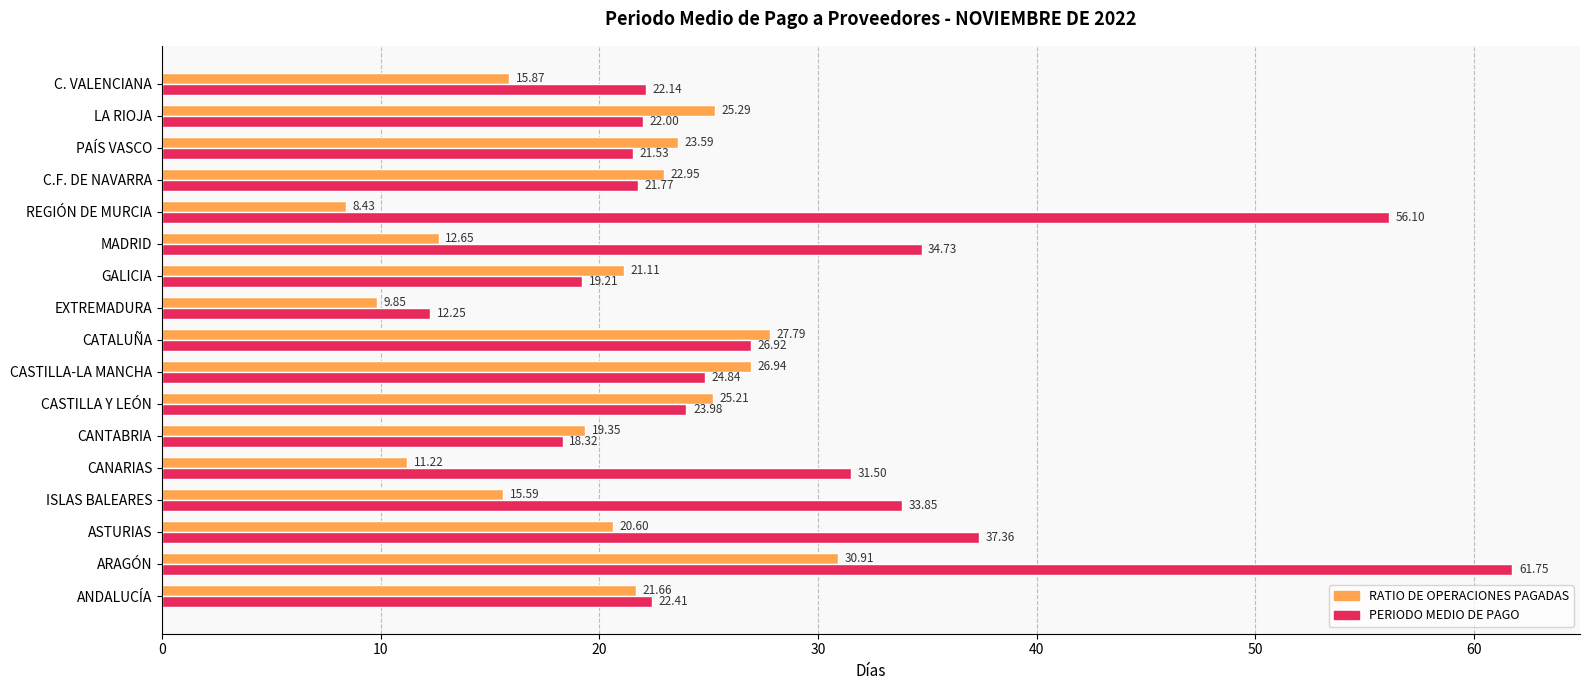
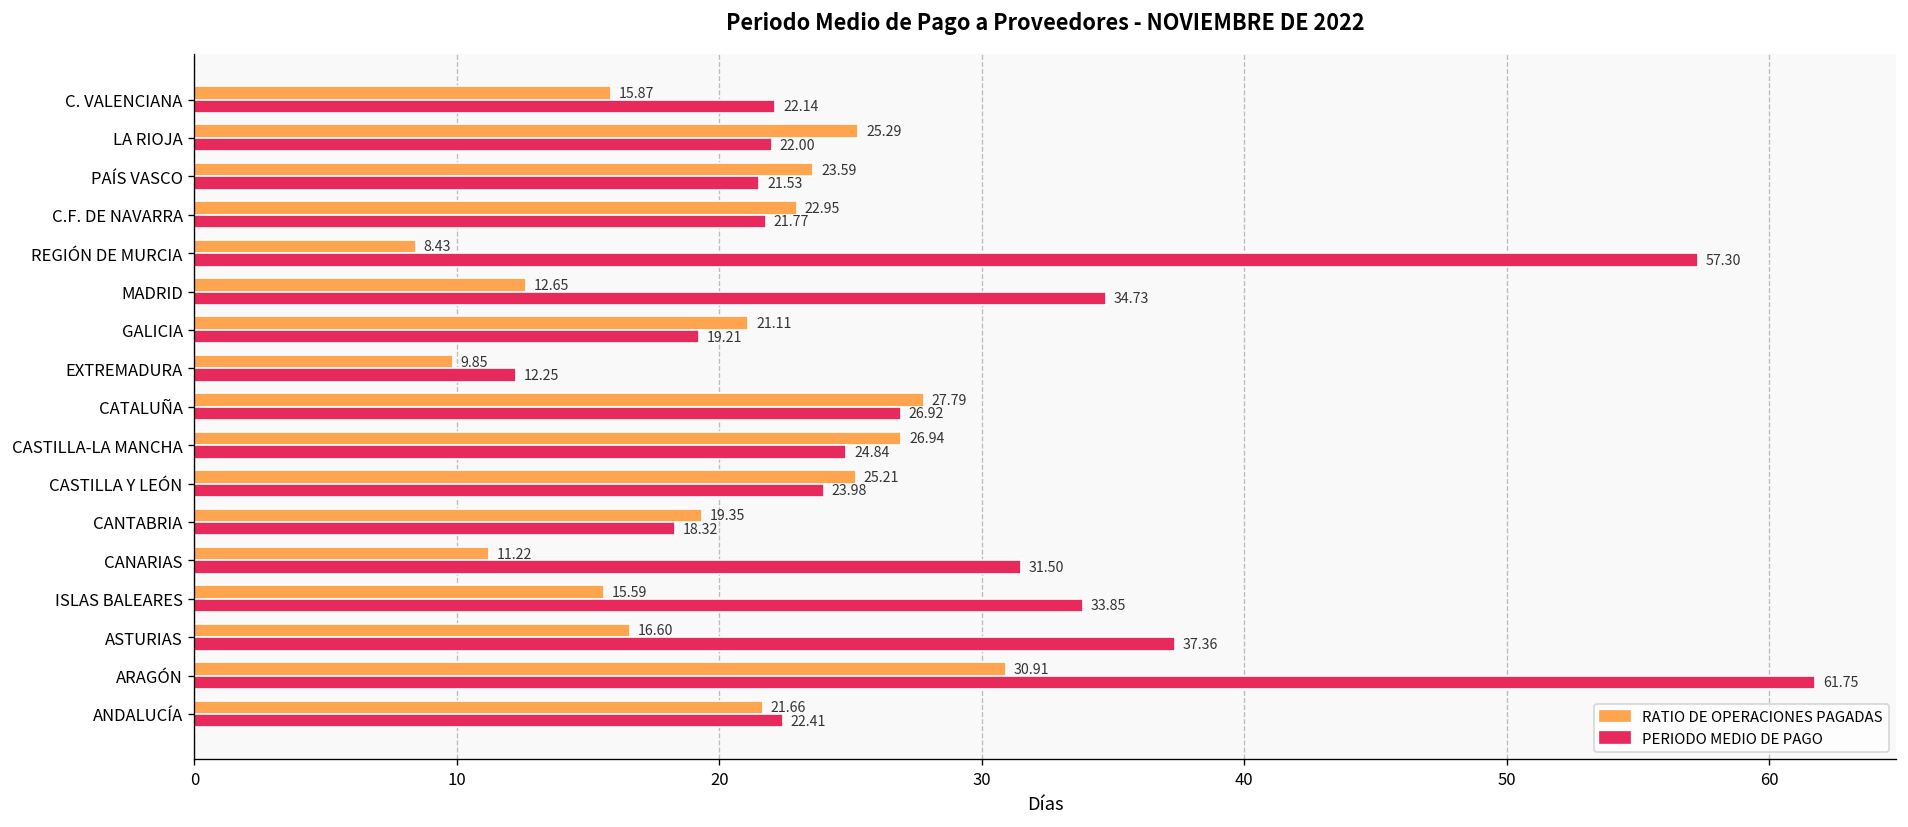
PERIODO MEDIO DE PAGO, REGIÓN DE MURCIA: 56.10 -> 57.30
RATIO DE OPERACIONES PAGADAS, ASTURIAS: 20.60 -> 16.60
